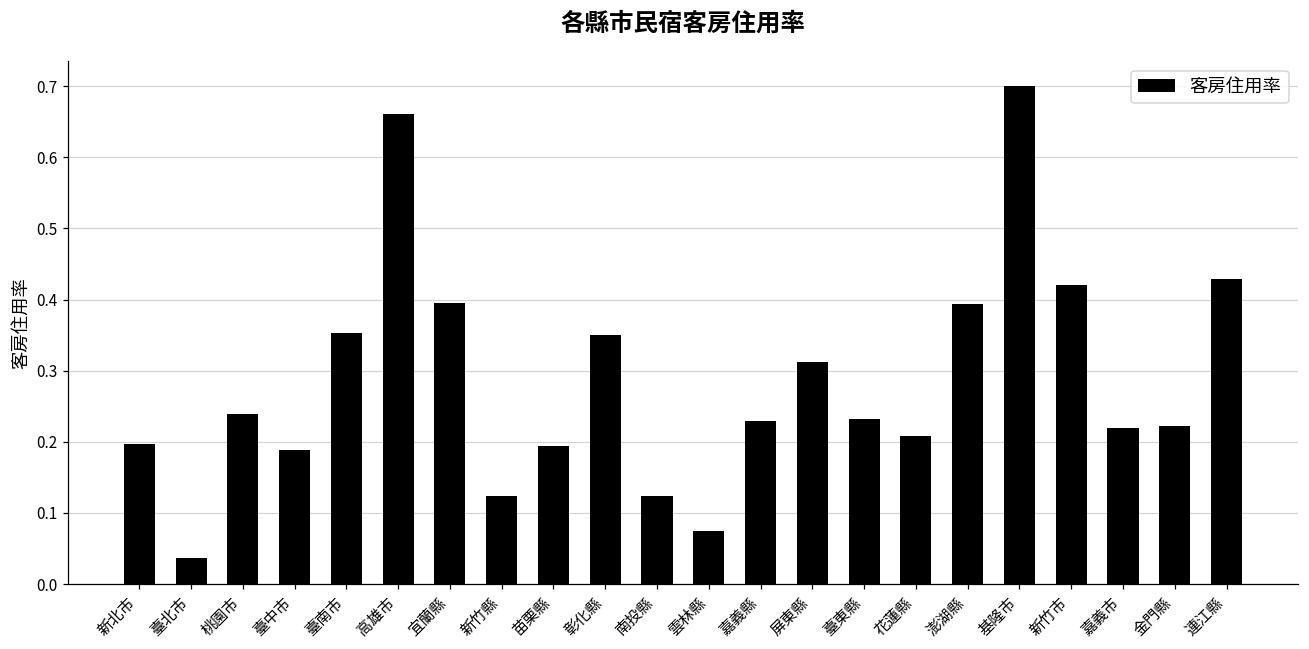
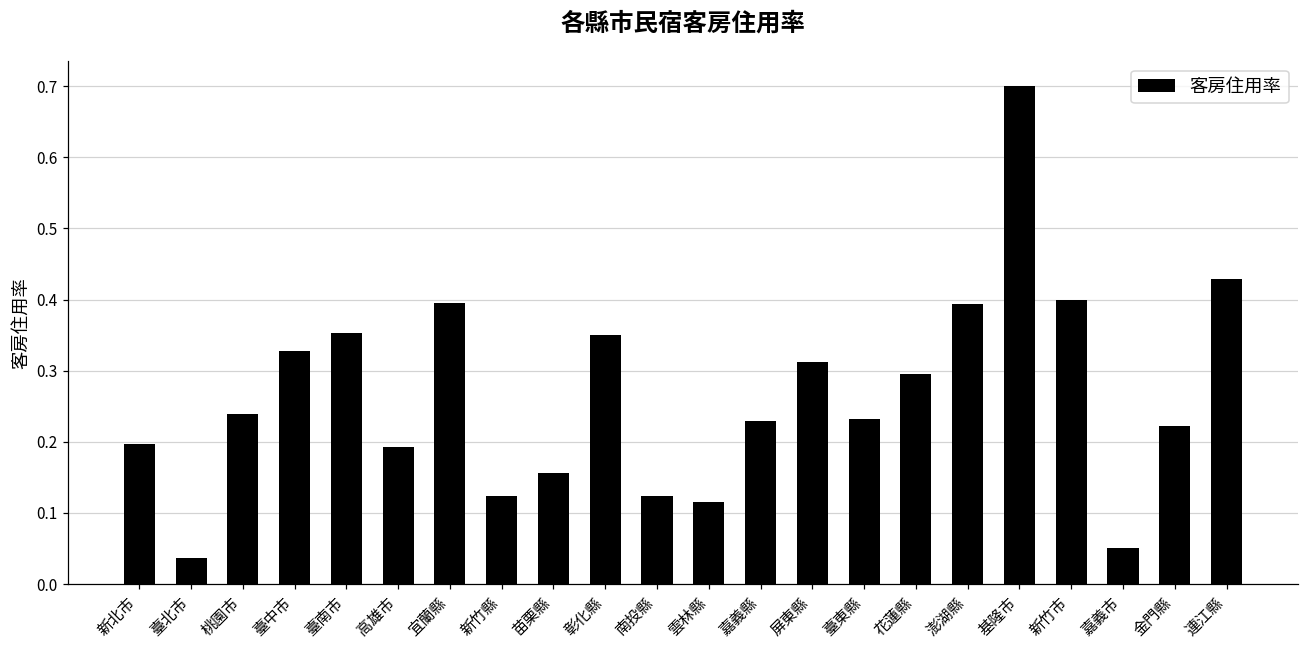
臺中市: 0.19 -> 0.33
高雄市: 0.66 -> 0.19
苗栗縣: 0.19 -> 0.16
雲林縣: 0.07 -> 0.11
花蓮縣: 0.21 -> 0.29
新竹市: 0.42 -> 0.40
嘉義市: 0.22 -> 0.05
